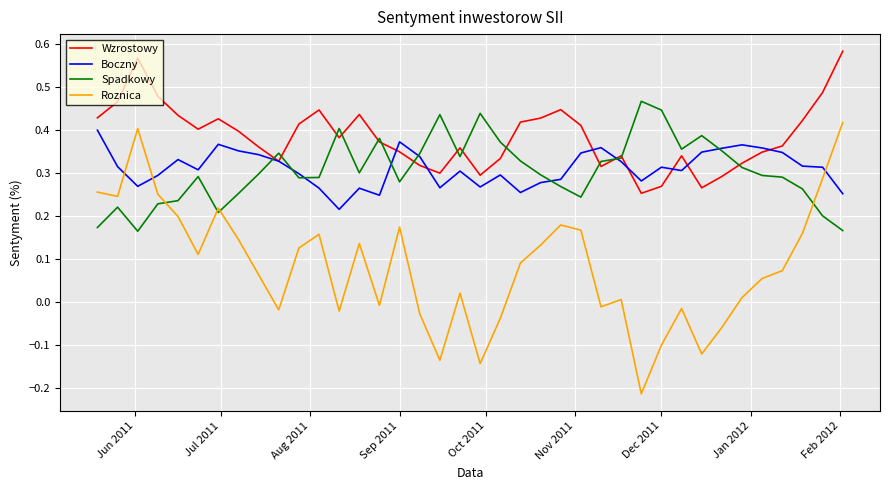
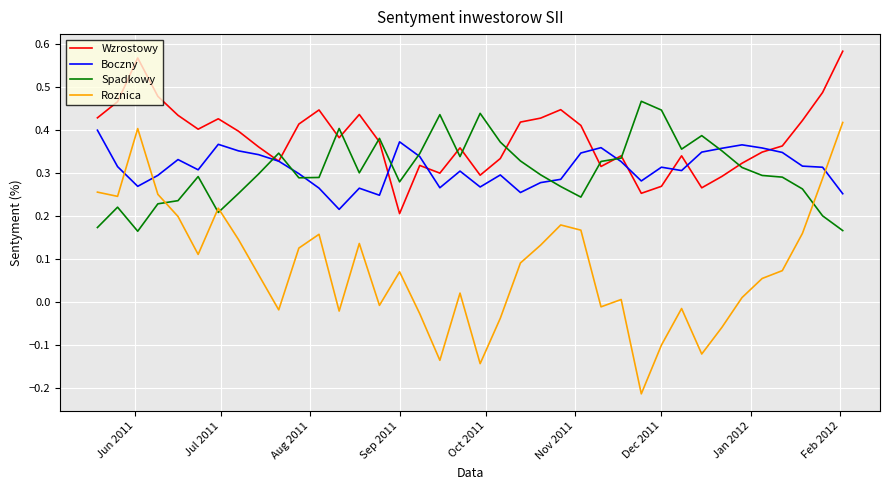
Wzrostowy, Sep 2011: 0.35 -> 0.21
Roznica, Sep 2011: 0.17 -> 0.07
